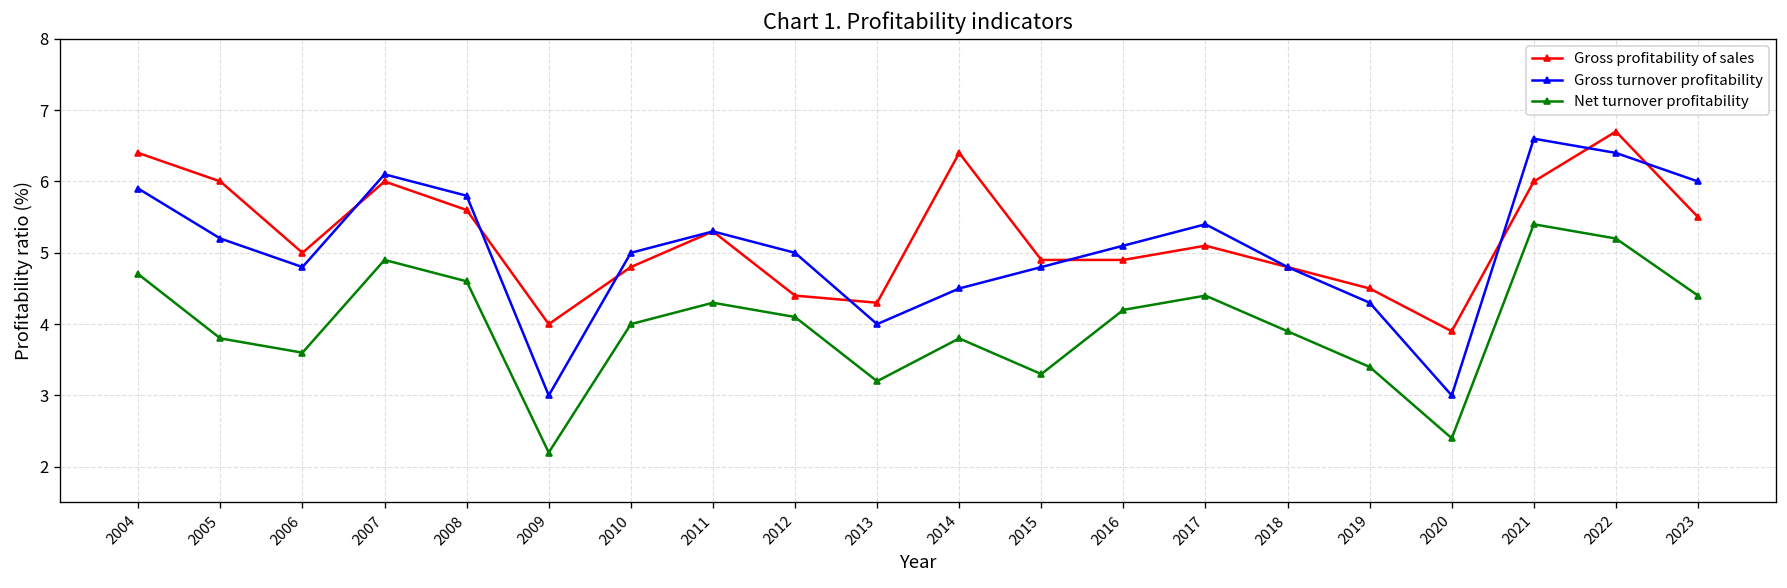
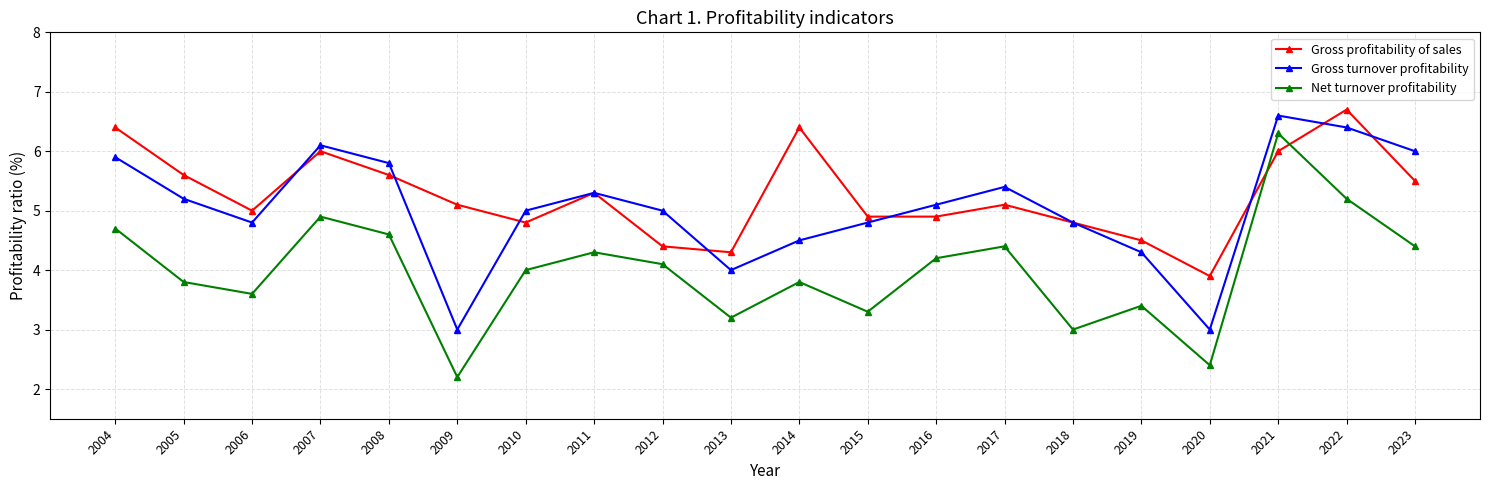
Gross profitability of sales, 2005: 6.0 -> 5.6
Gross profitability of sales, 2009: 4.0 -> 5.1
Net turnover profitability, 2018: 3.9 -> 3.0
Net turnover profitability, 2021: 5.4 -> 6.3
